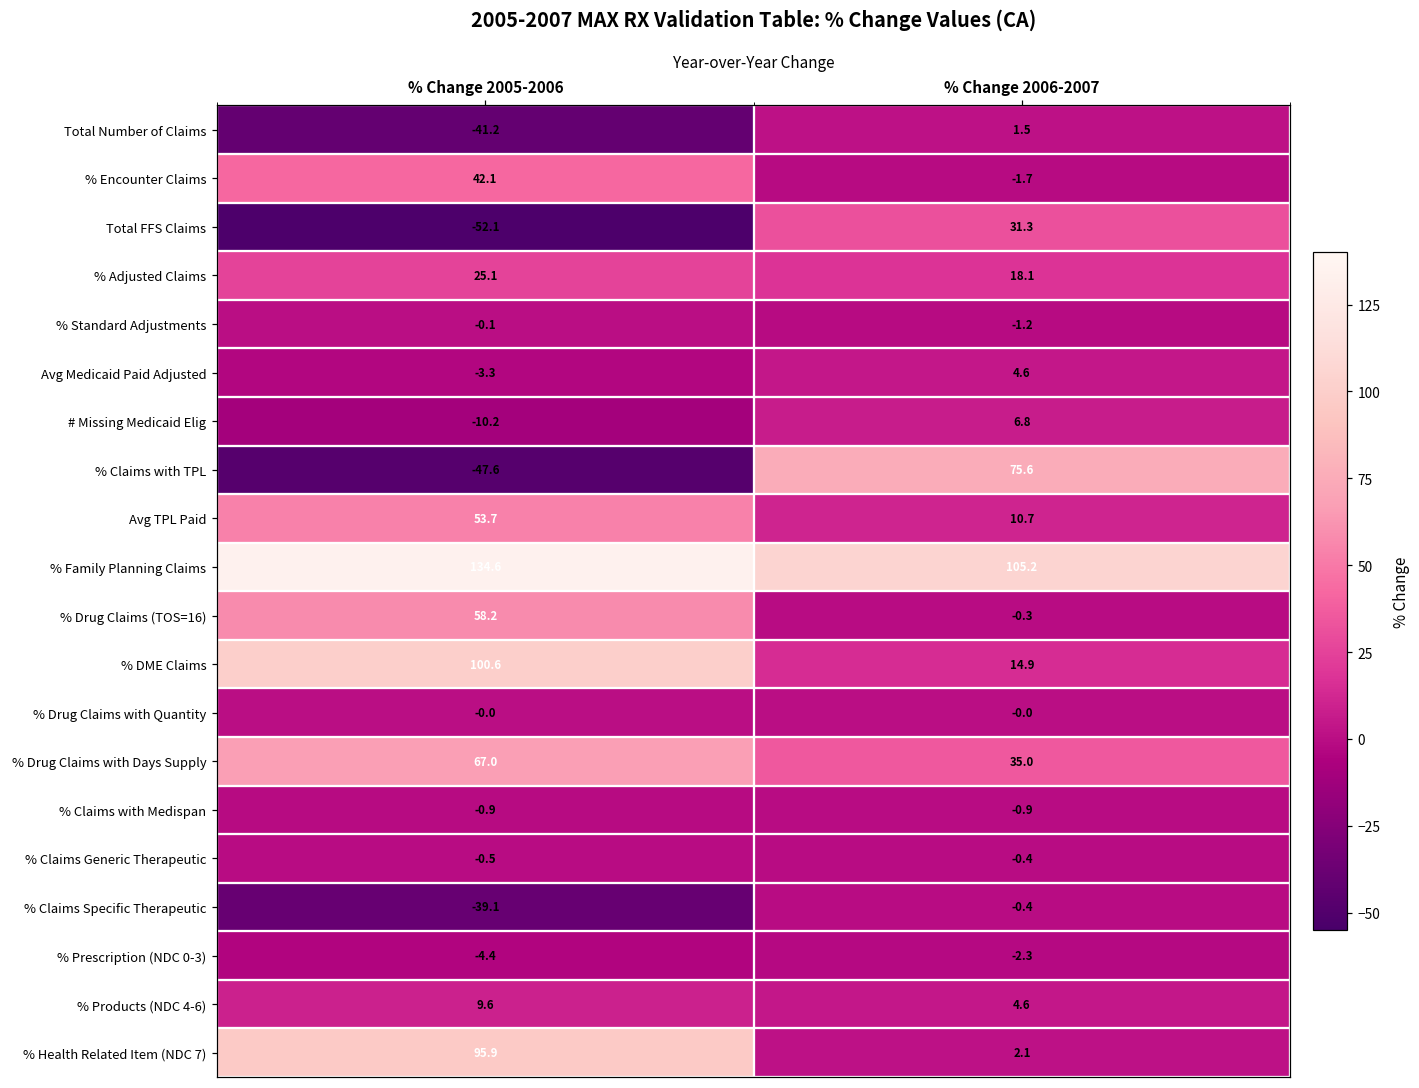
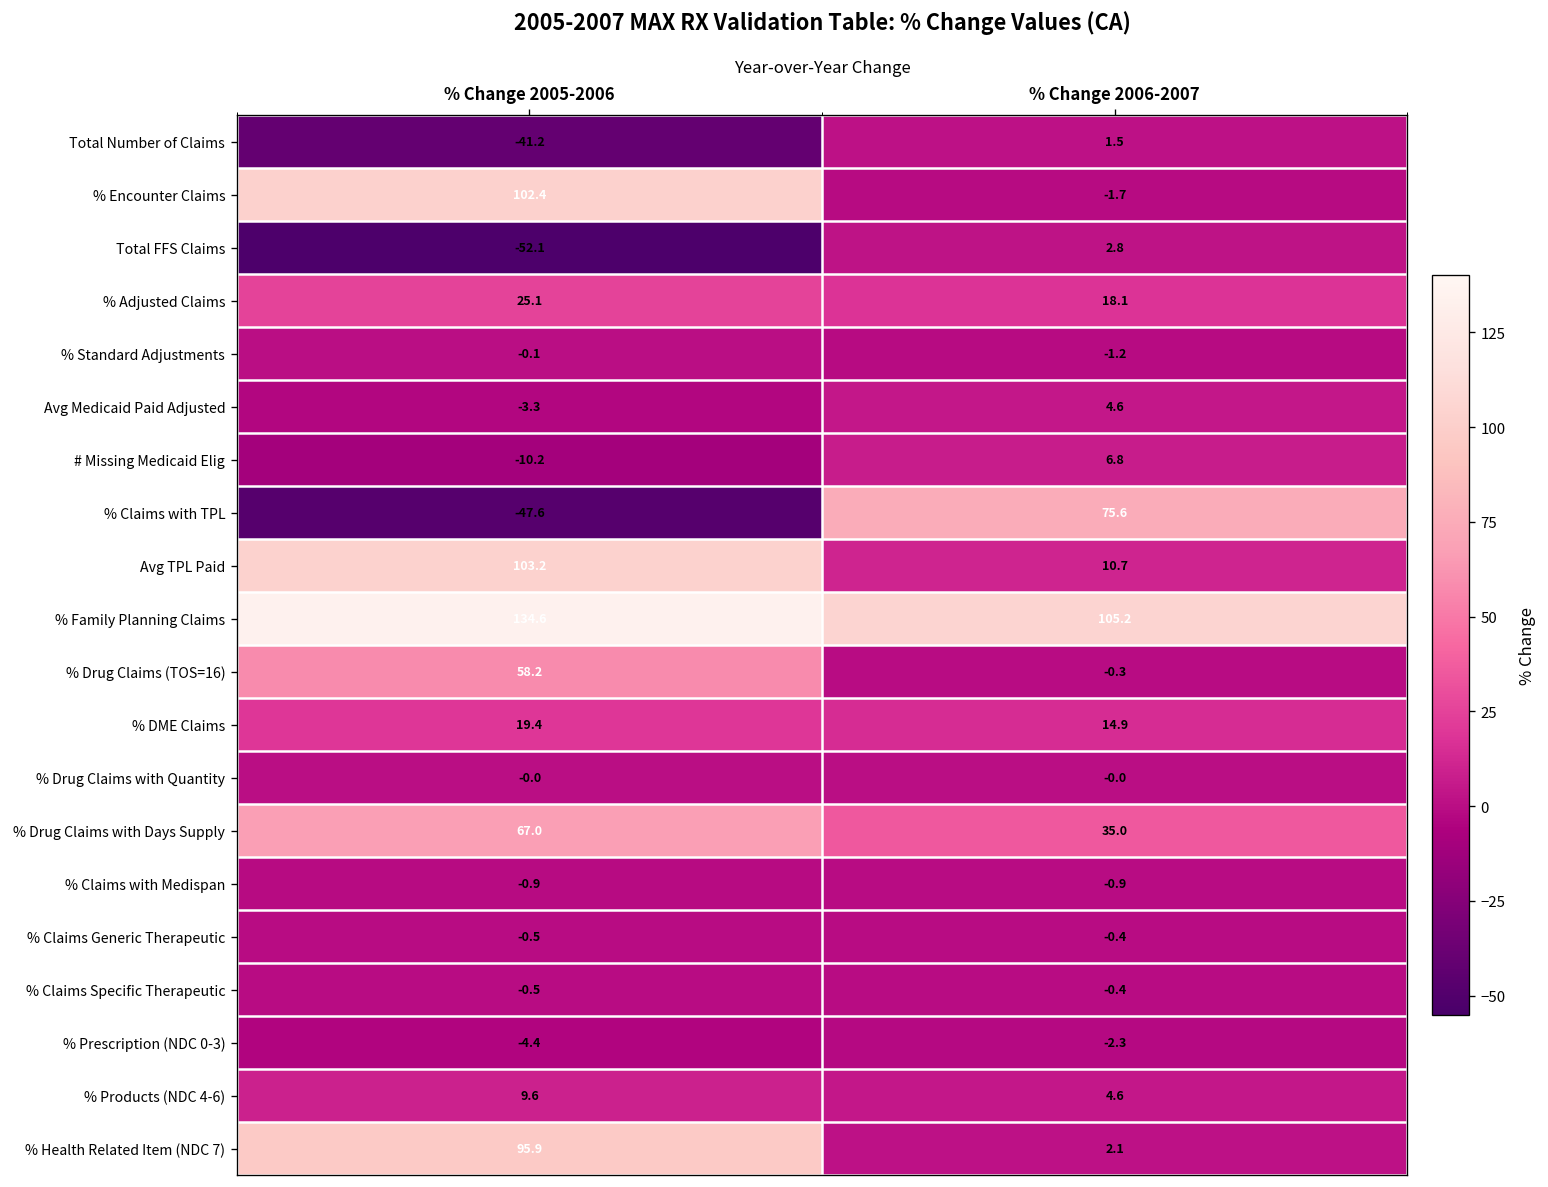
% Encounter Claims, % Change 2005-2006: 42.1 -> 102.4
Total FFS Claims, % Change 2006-2007: 31.3 -> 2.8
Avg TPL Paid, % Change 2005-2006: 53.7 -> 103.2
% DME Claims, % Change 2005-2006: 100.6 -> 19.4
% Claims Specific Therapeutic, % Change 2005-2006: -39.1 -> -0.5
